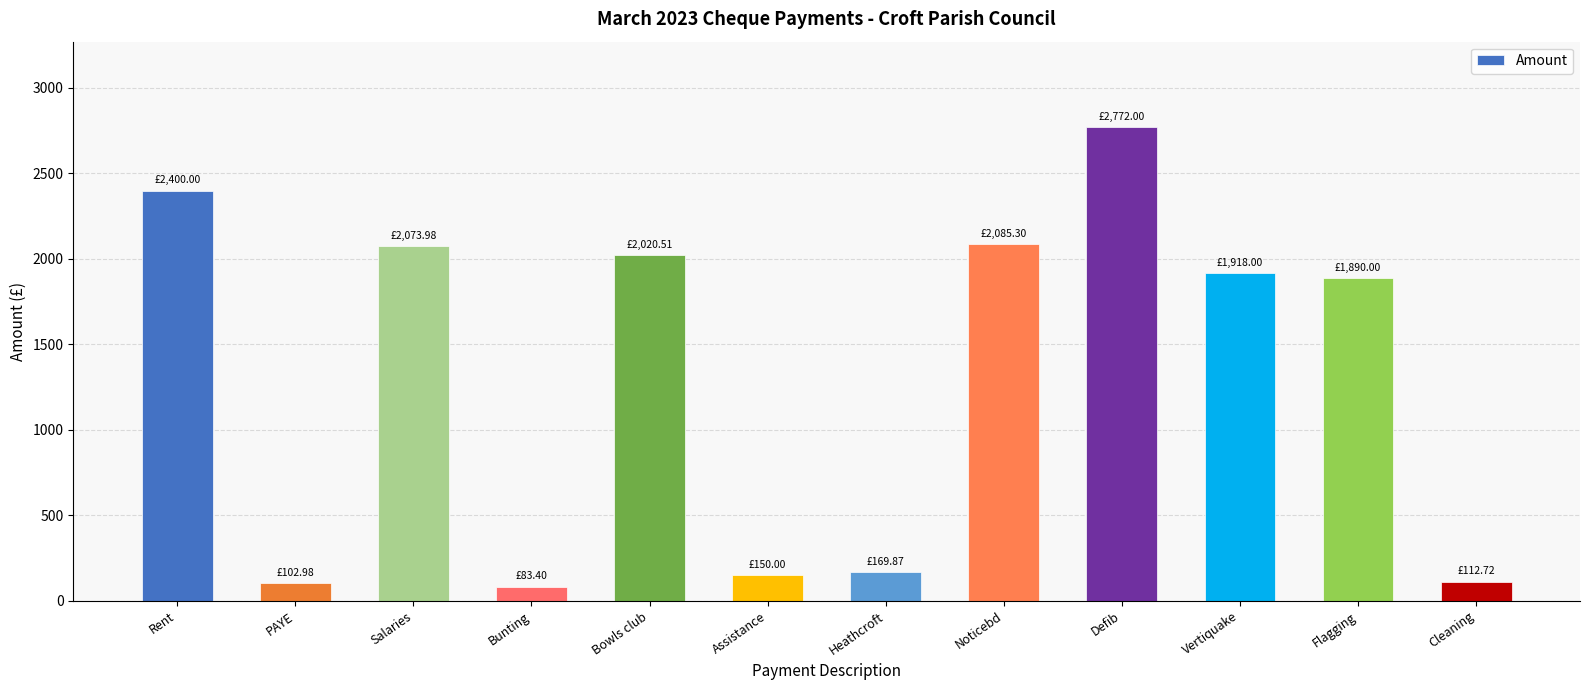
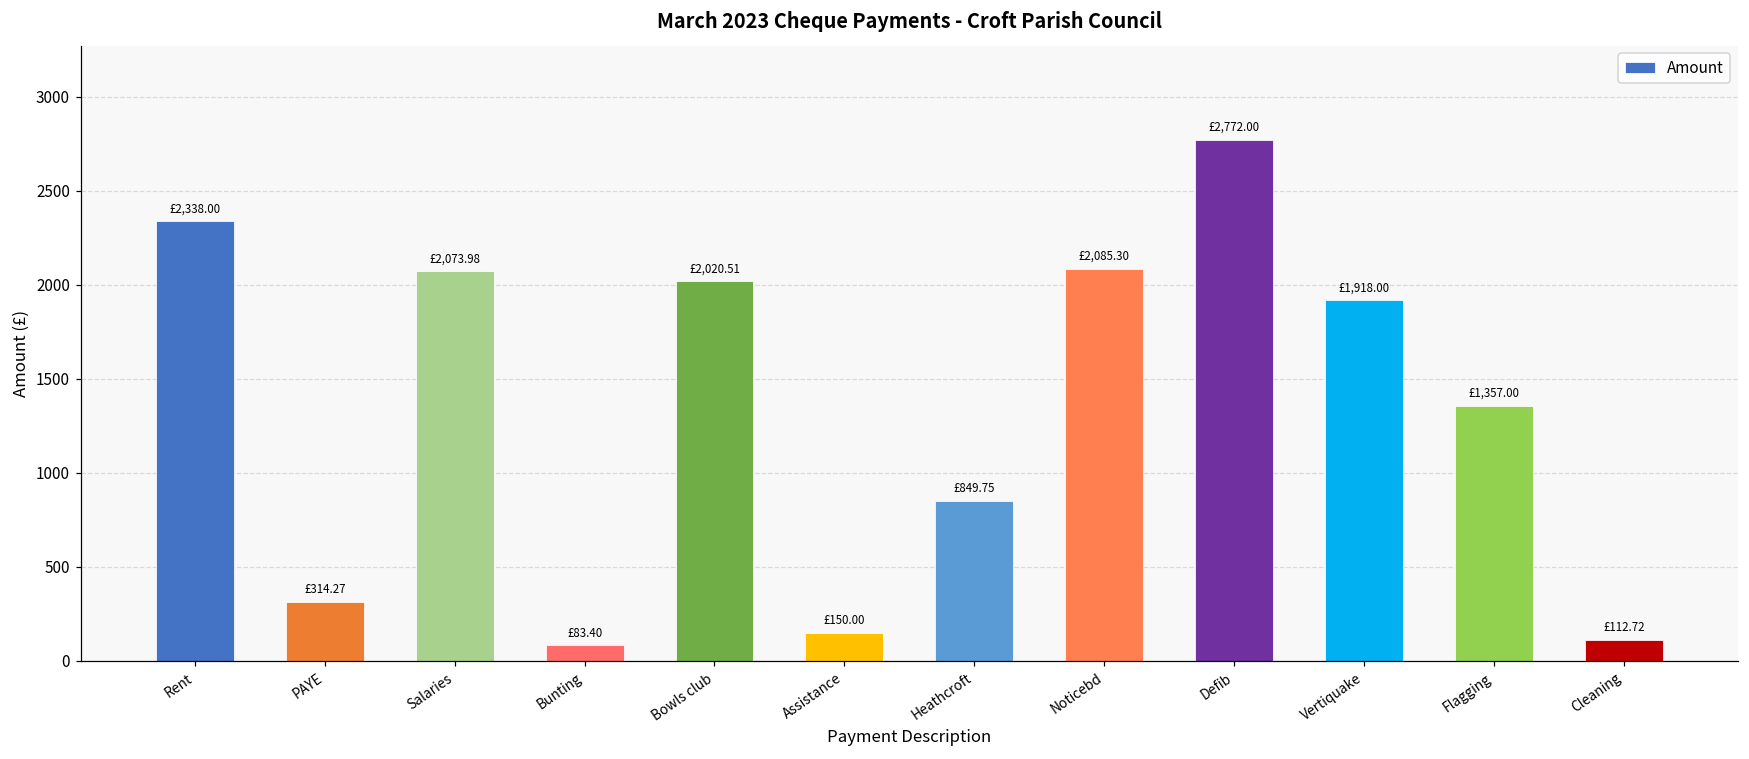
Rent: £2,400.00 -> £2,338.00
PAYE: £102.98 -> £314.27
Heathcroft: £169.87 -> £849.75
Flagging: £1,890.00 -> £1,357.00
